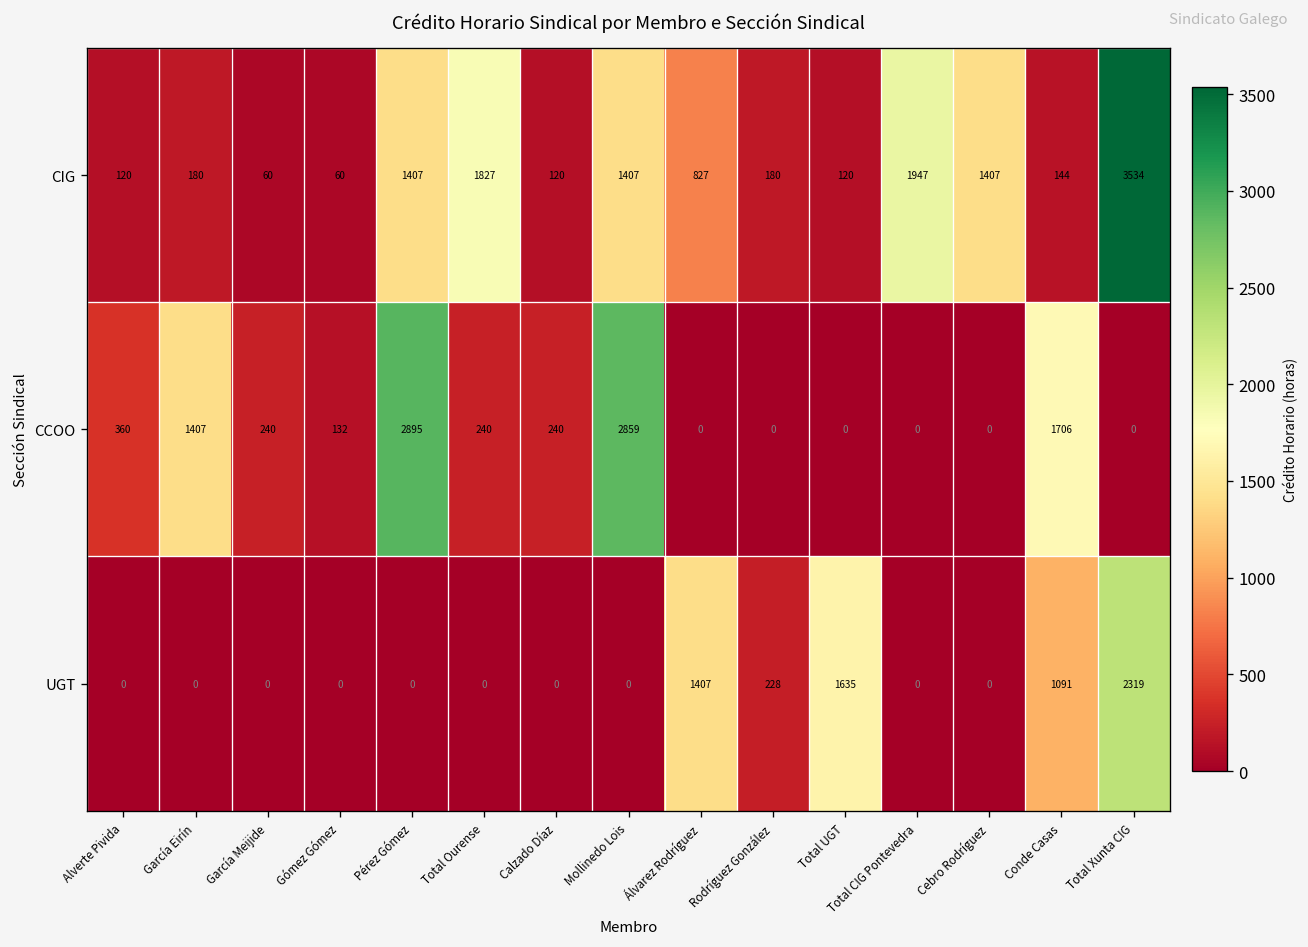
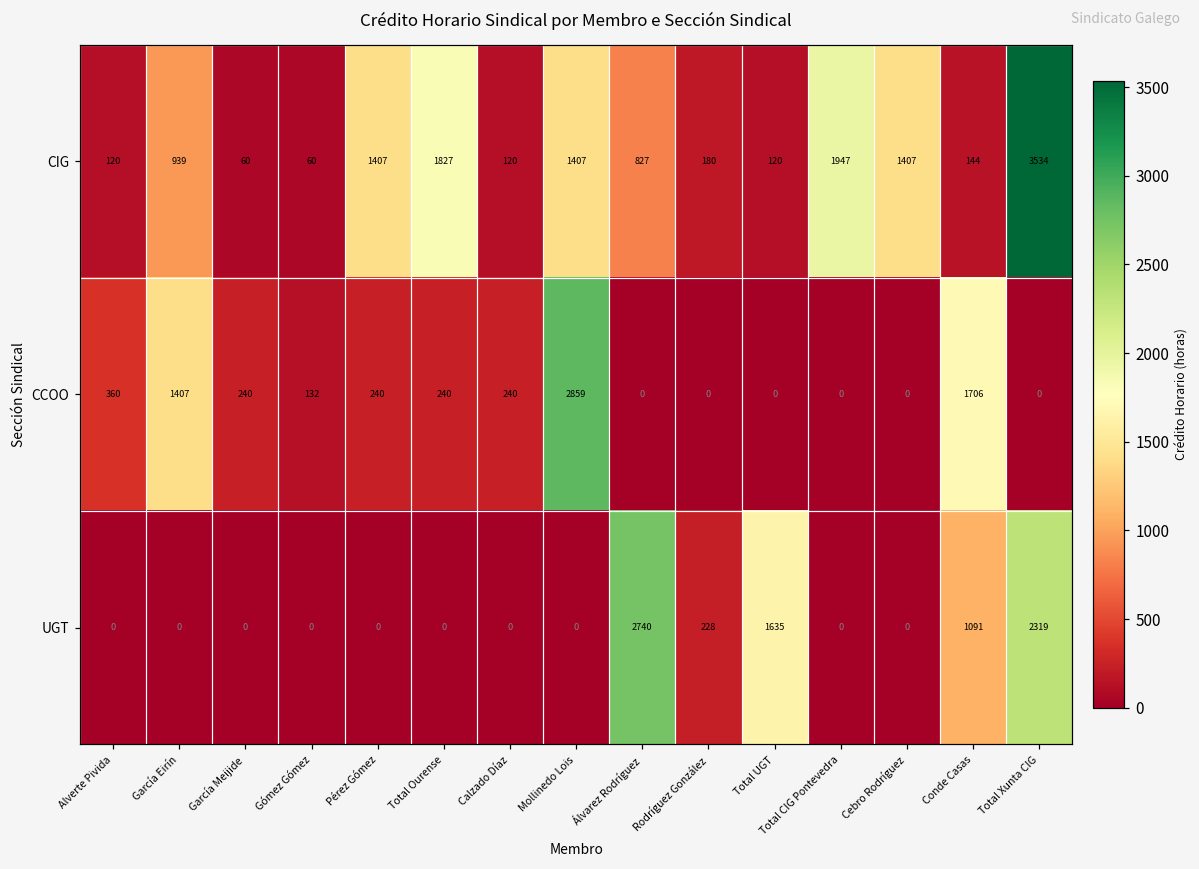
CIG, García Eirín: 180 -> 939
CCOO, Pérez Gómez: 2895 -> 240
UGT, Álvarez Rodríguez: 1407 -> 2740
